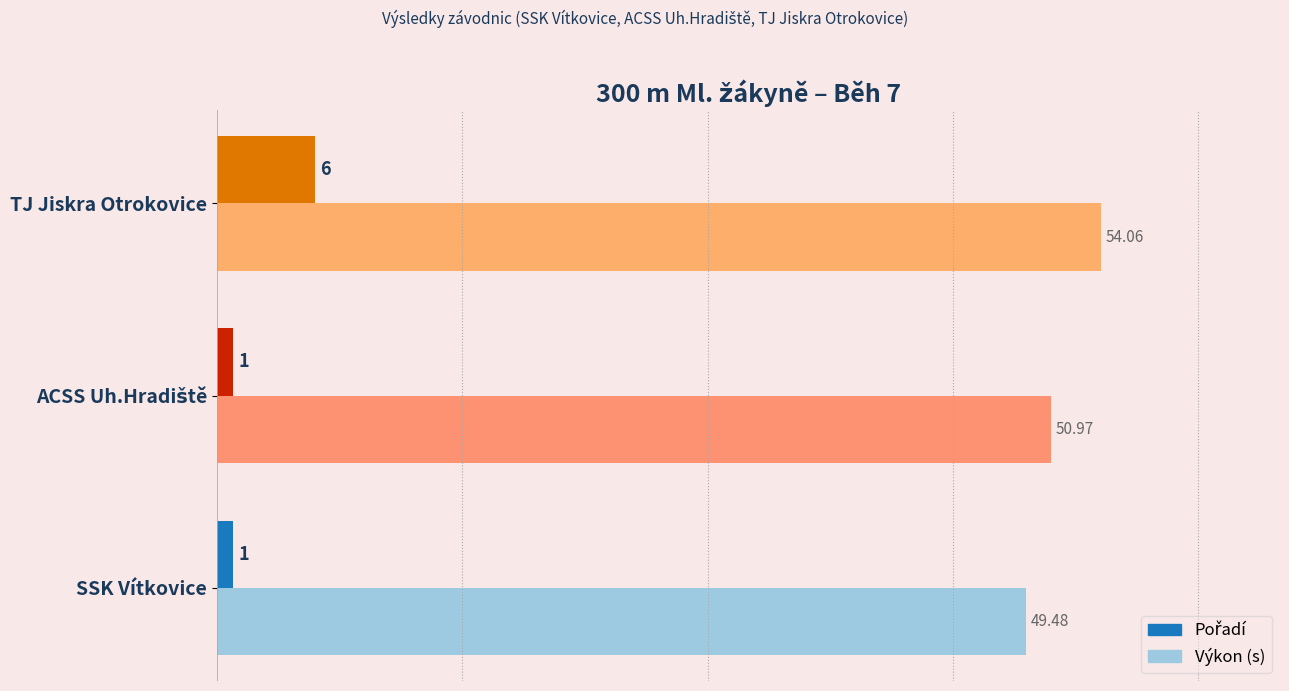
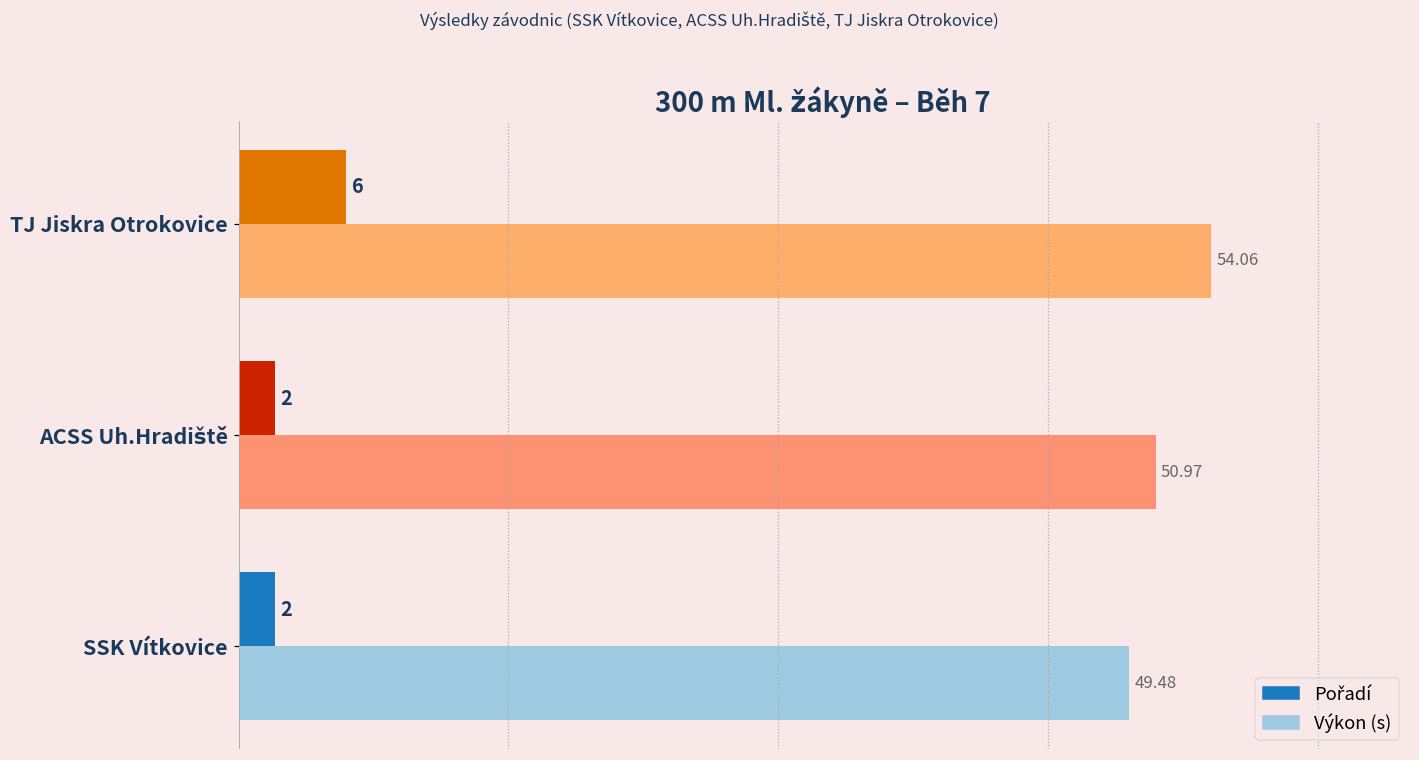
Pořadí, ACSS Uh.Hradiště: 1 -> 2
Pořadí, SSK Vítkovice: 1 -> 2
